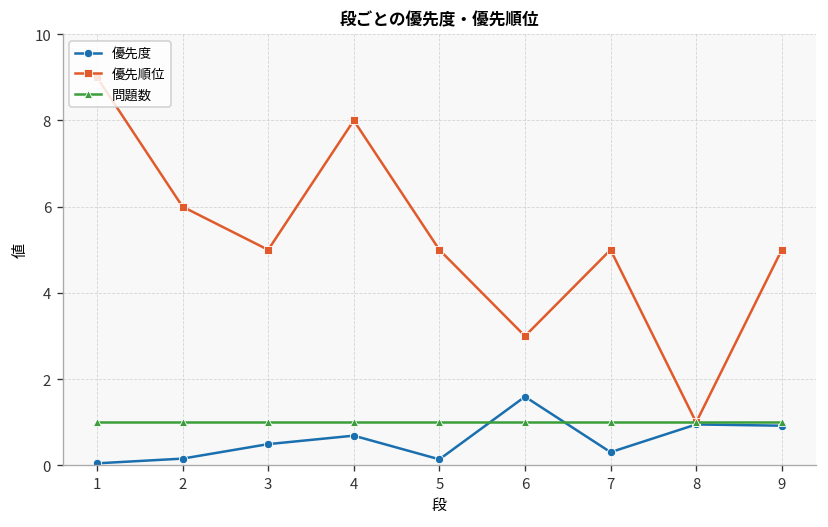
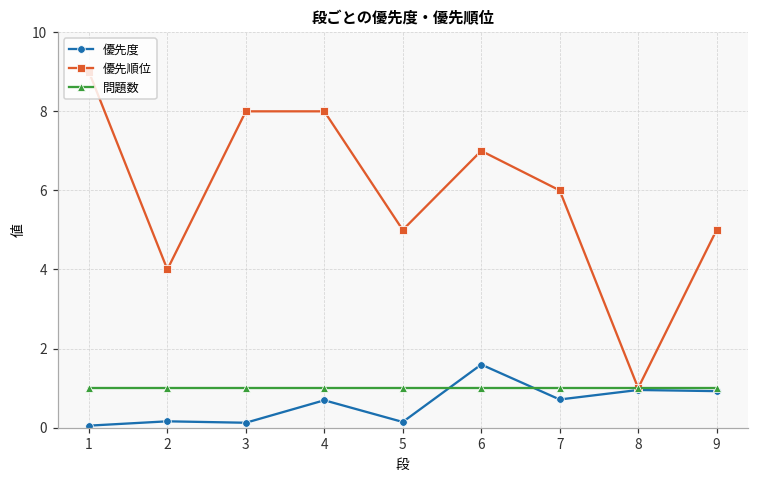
優先順位, 2: 6 -> 4
優先度, 3: 0.5 -> 0.1
優先順位, 3: 5 -> 8
優先順位, 6: 3 -> 7
優先度, 7: 0.3 -> 0.7
優先順位, 7: 5 -> 6
